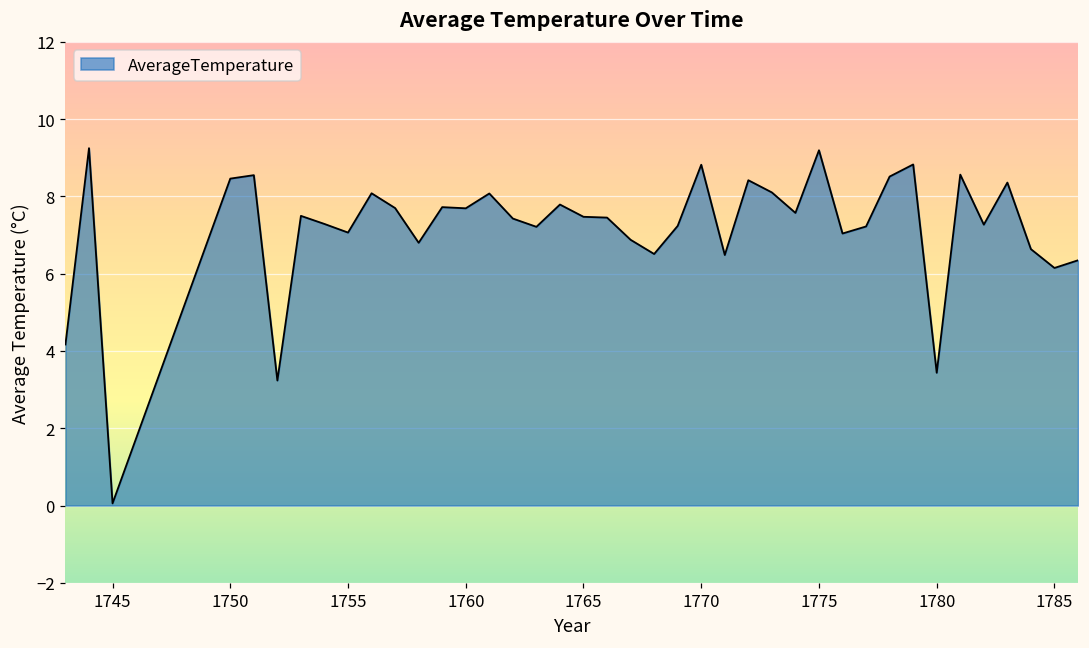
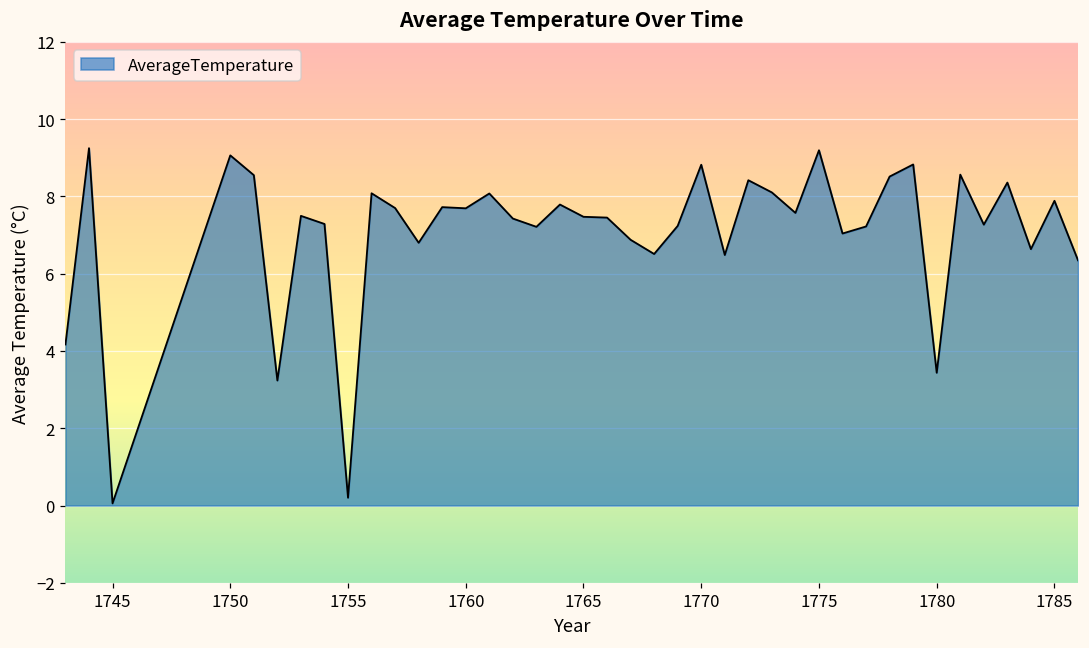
1750: 8.5 -> 9.1
1755: 7.1 -> 0.2
1785: 6.1 -> 7.9
